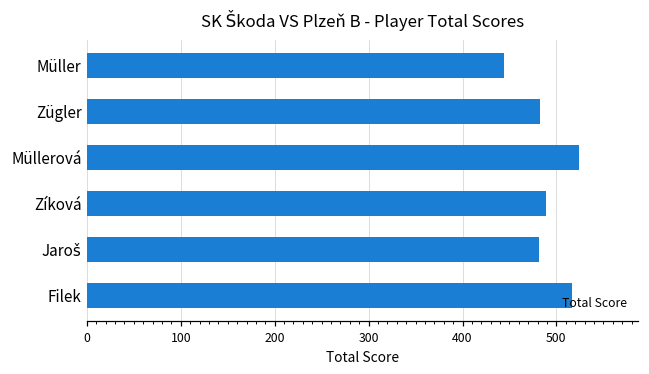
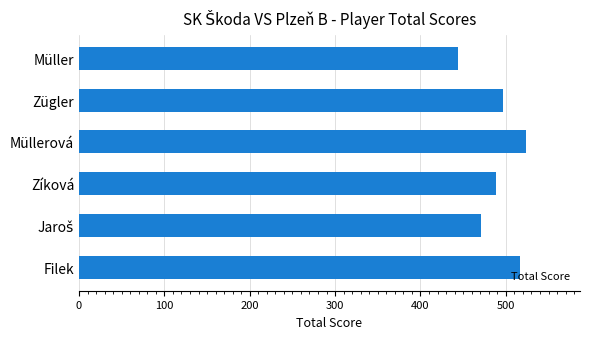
Zügler: 480 -> 500
Jaroš: 480 -> 470
